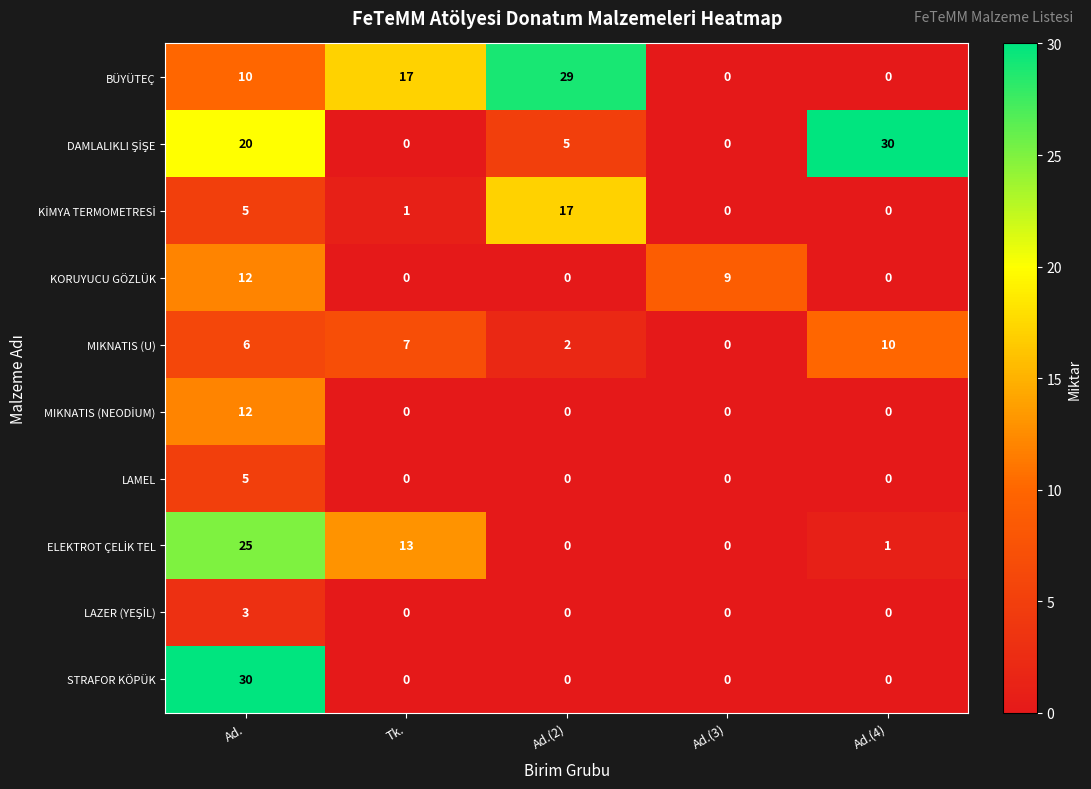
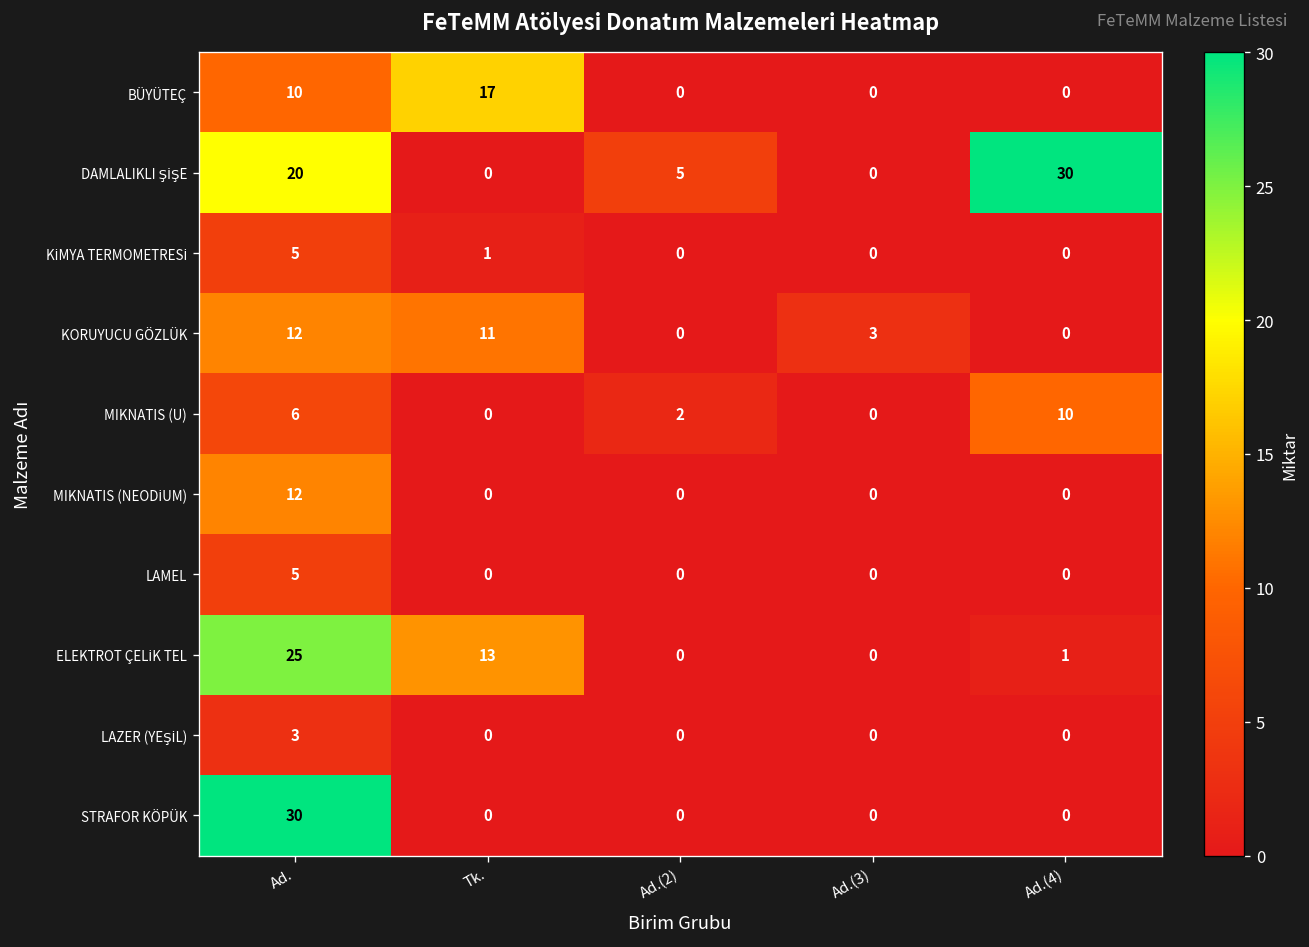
BÜYÜTEÇ, Ad.(2): 29 -> 0
KİMYA TERMOMETRESİ, Ad.(2): 17 -> 0
KORUYUCU GÖZLÜK, Tk.: 0 -> 11
KORUYUCU GÖZLÜK, Ad.(3): 9 -> 3
MIKNATIS (U), Tk.: 7 -> 0
